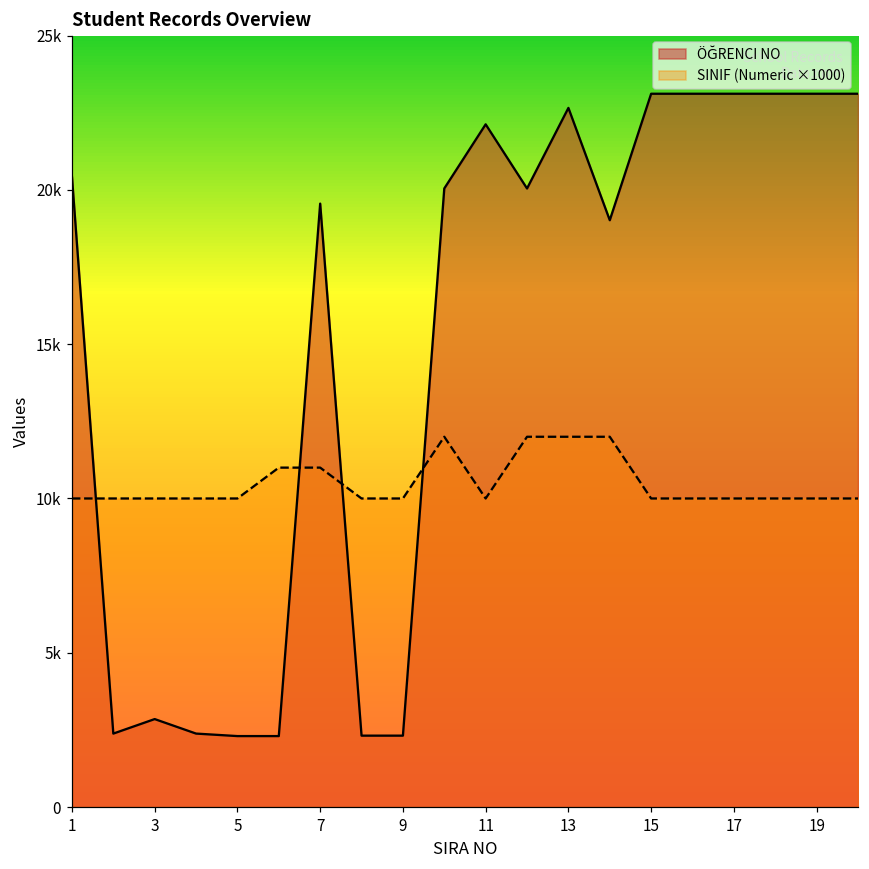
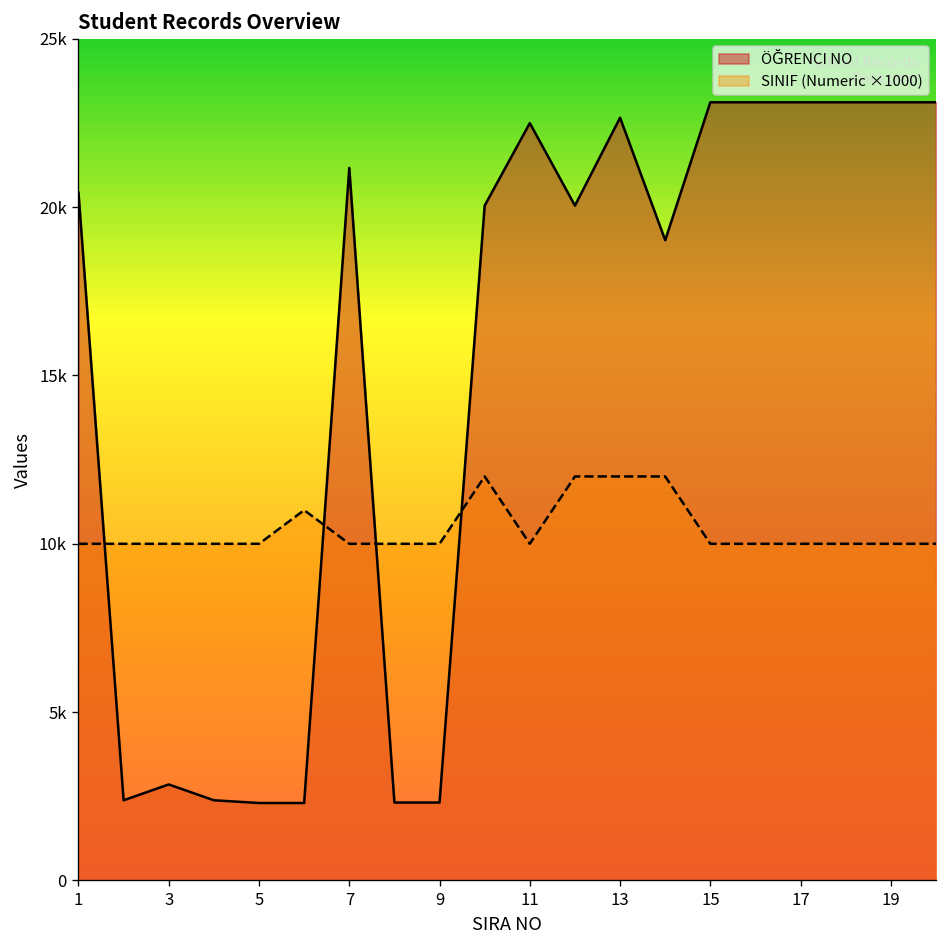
ÖĞRENCI NO, 7: 19600 -> 21200
SINIF (Numeric ×1000), 7: 11000 -> 10000
ÖĞRENCI NO, 11: 22100 -> 22500
